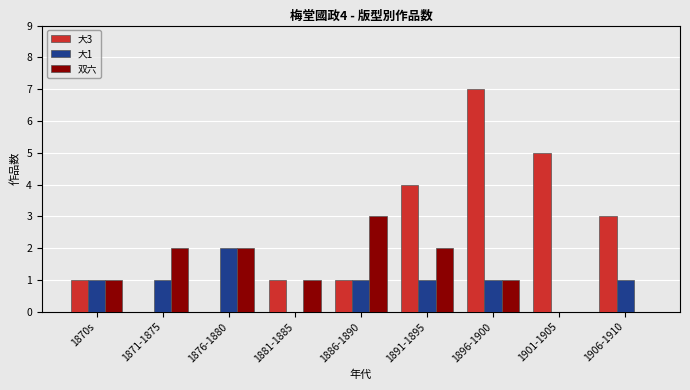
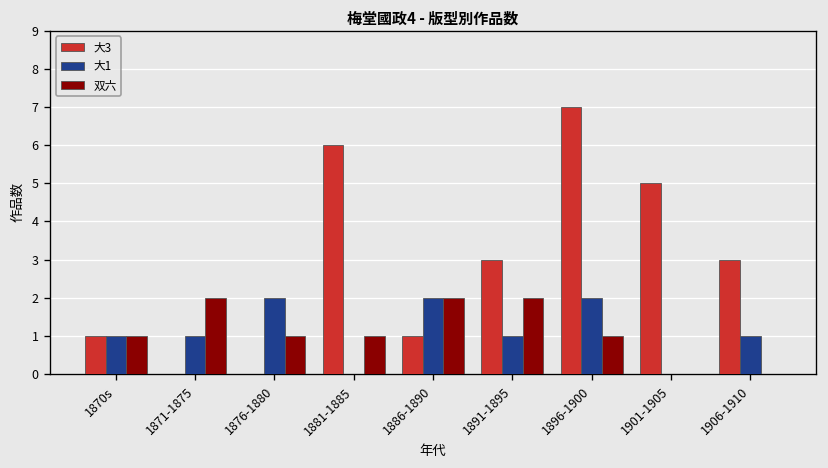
双六, 1876-1880: 2 -> 1
大3, 1881-1885: 1 -> 6
大1, 1886-1890: 1 -> 2
双六, 1886-1890: 3 -> 2
大3, 1891-1895: 4 -> 3
大1, 1896-1900: 1 -> 2
